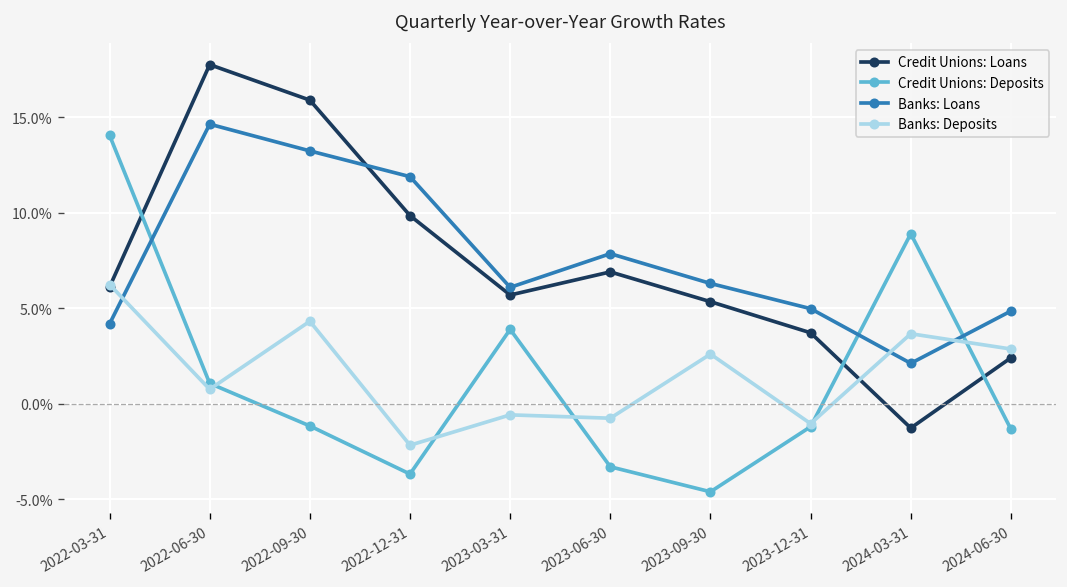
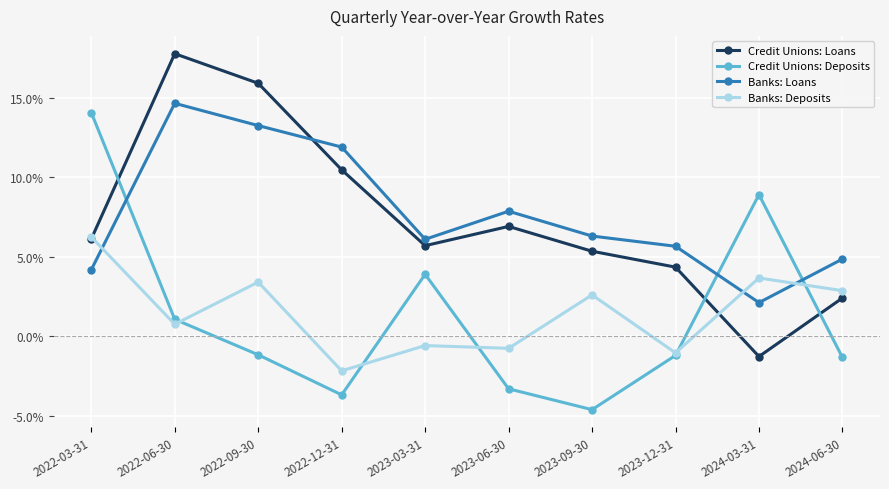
Banks: Deposits, 2022-09-30: 4.3% -> 3.4%
Credit Unions: Loans, 2022-12-31: 9.9% -> 10.5%
Credit Unions: Loans, 2023-12-31: 3.7% -> 4.4%
Banks: Loans, 2023-12-31: 5.0% -> 5.7%
